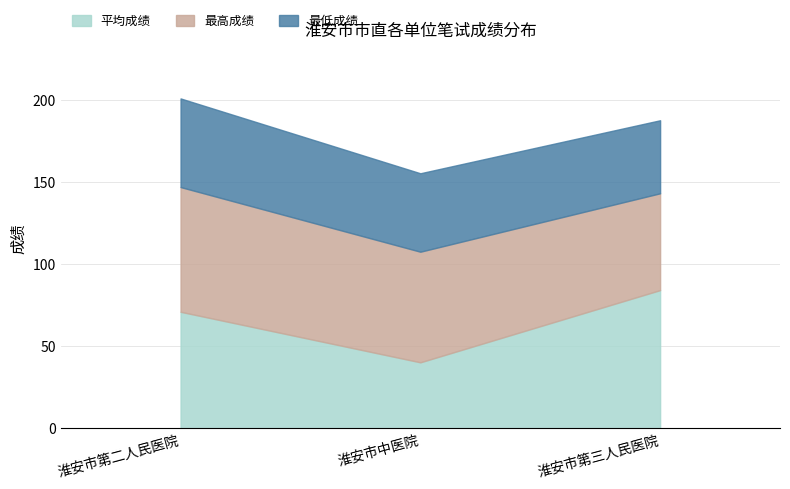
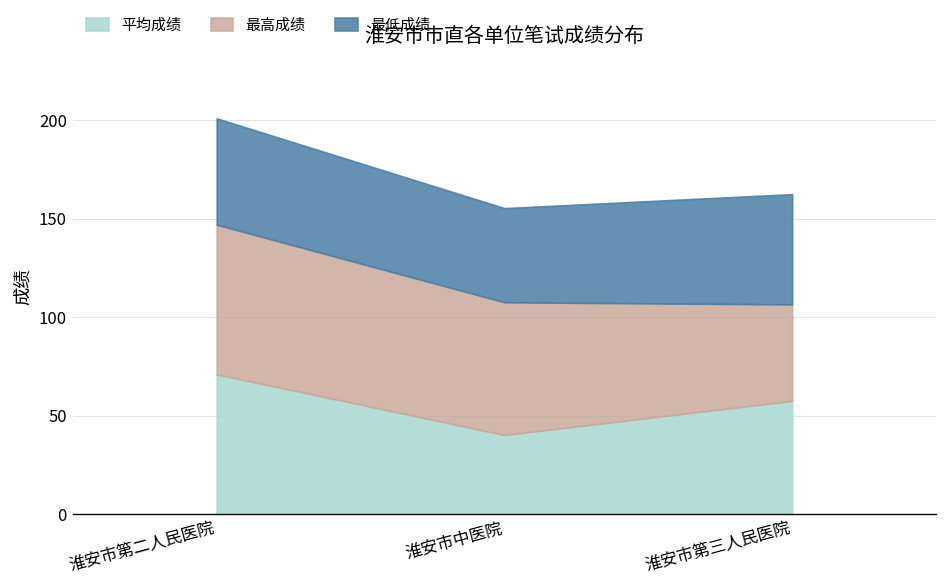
平均成绩, 淮安市第三人民医院: 84 -> 58
最高成绩, 淮安市第三人民医院: 59 -> 49
最低成绩, 淮安市第三人民医院: 45 -> 56
